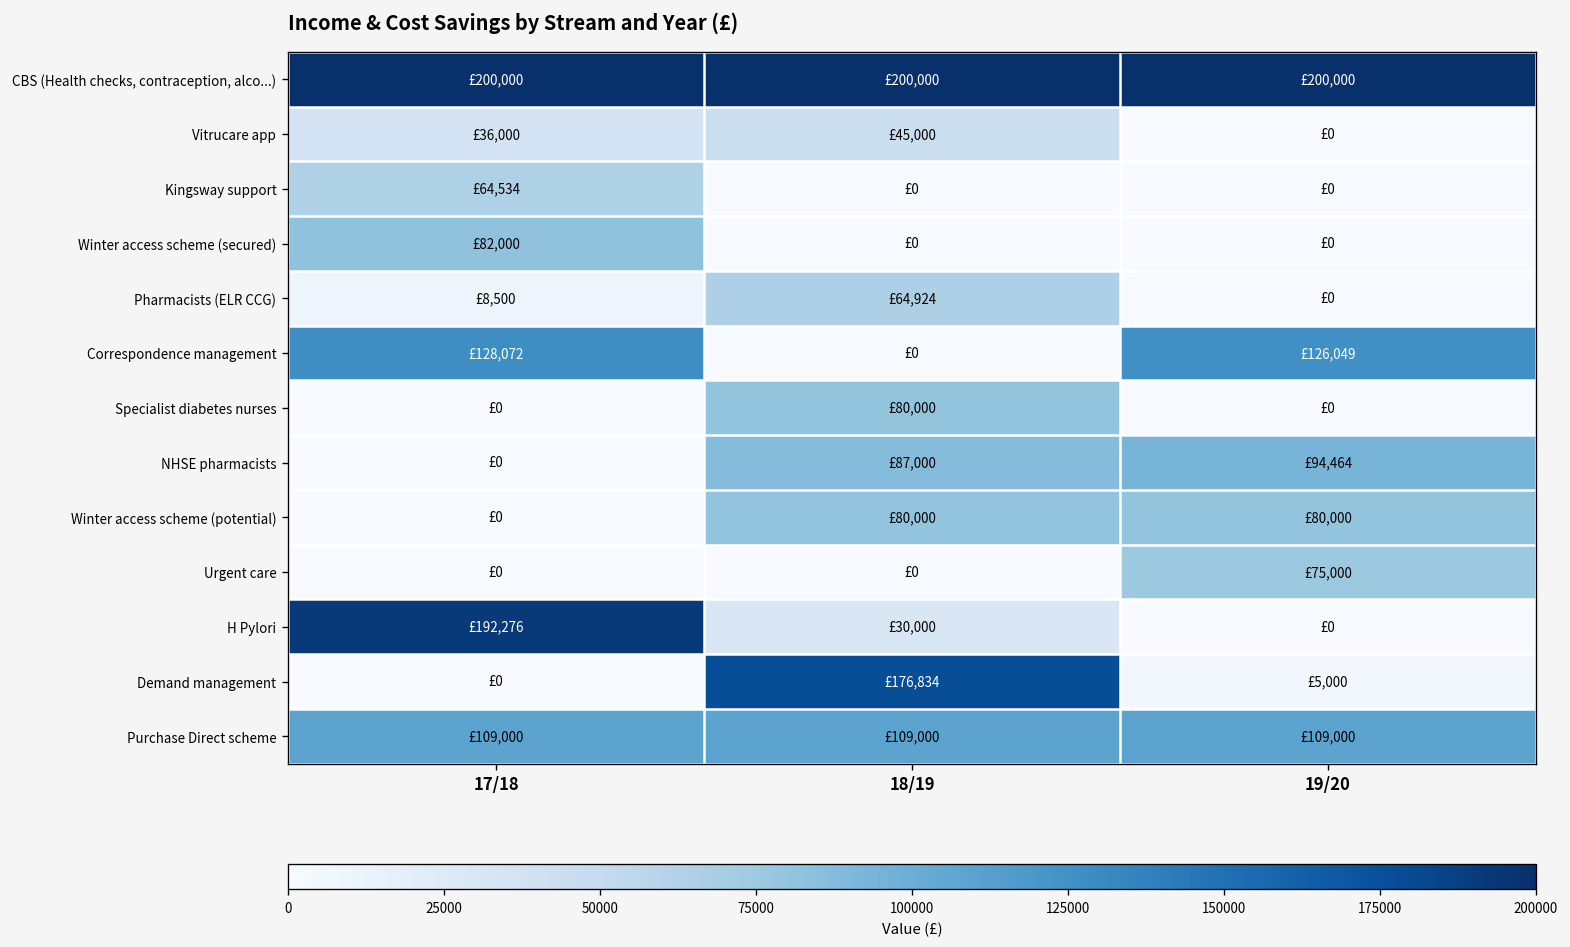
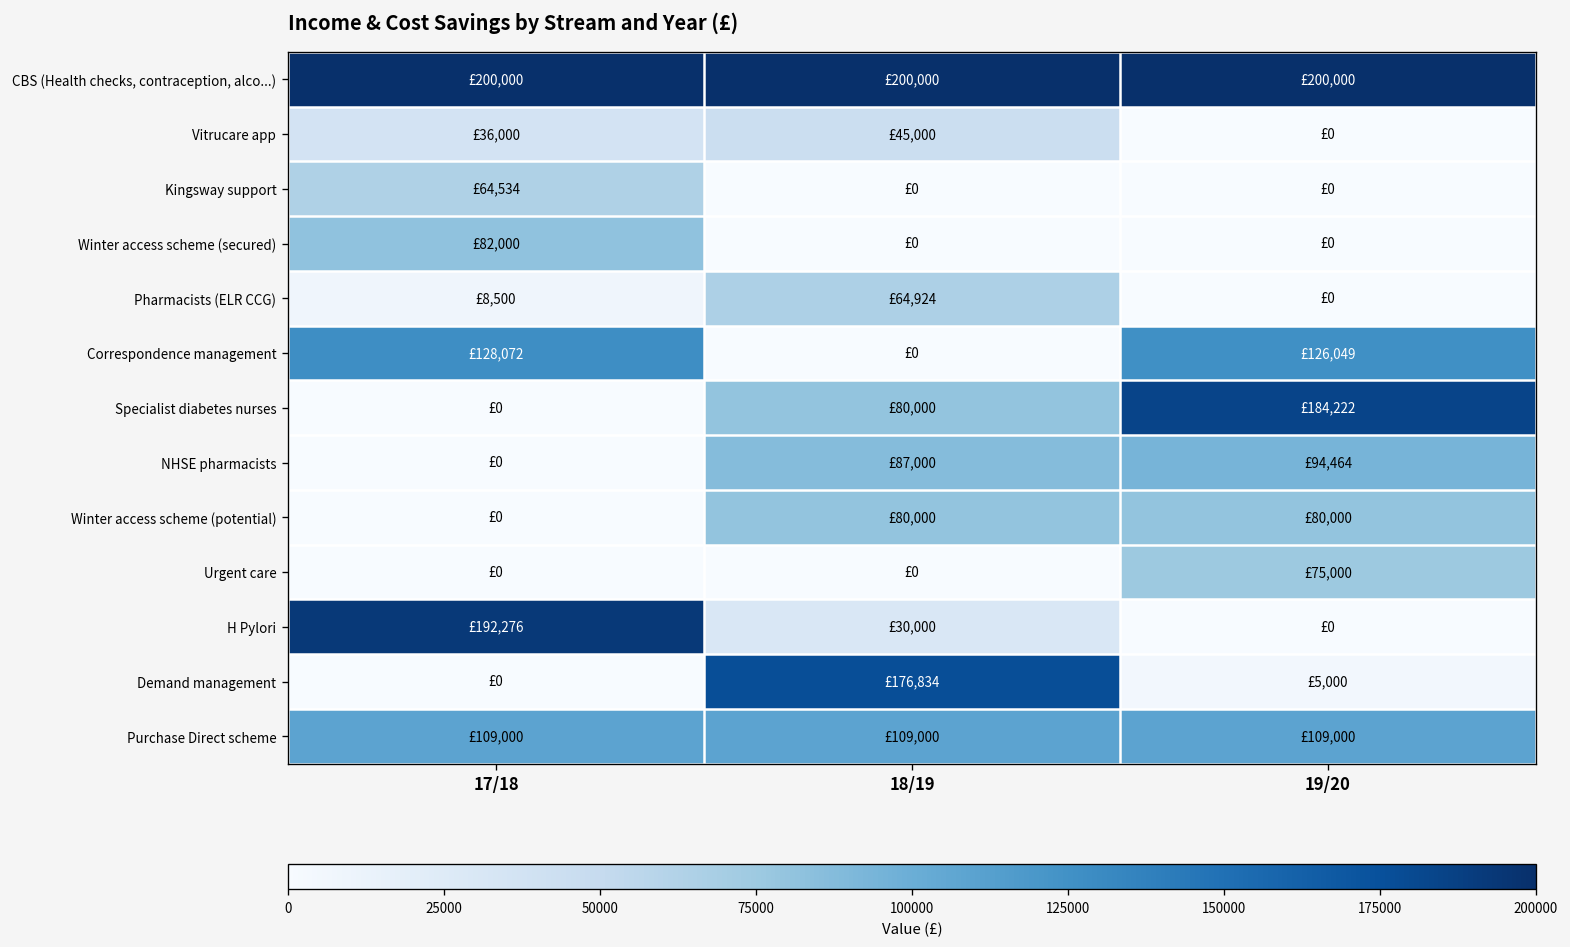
Specialist diabetes nurses, 19/20: £0 -> £184,222
